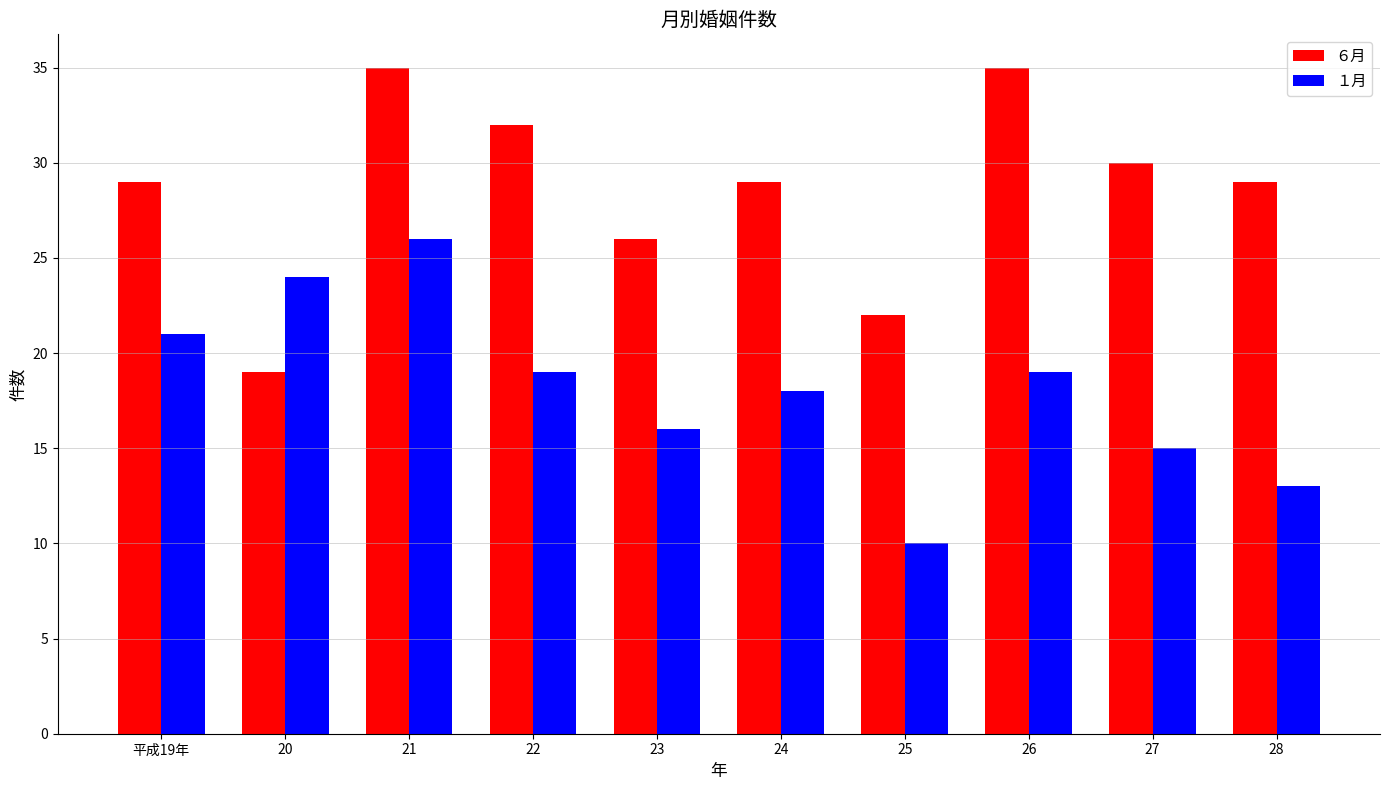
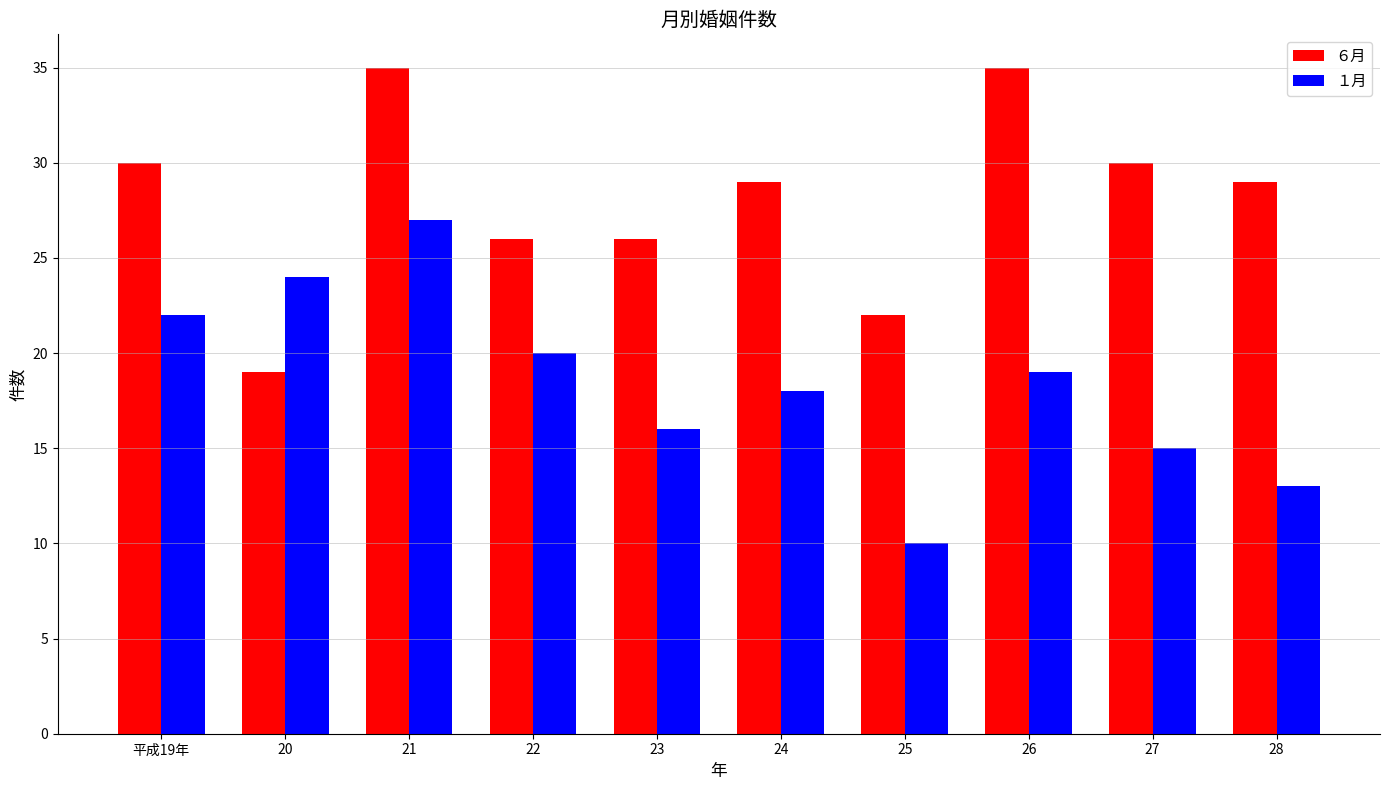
６月, 平成19年: 29 -> 30
１月, 平成19年: 21 -> 22
１月, 21: 26 -> 27
６月, 22: 32 -> 26
１月, 22: 19 -> 20
